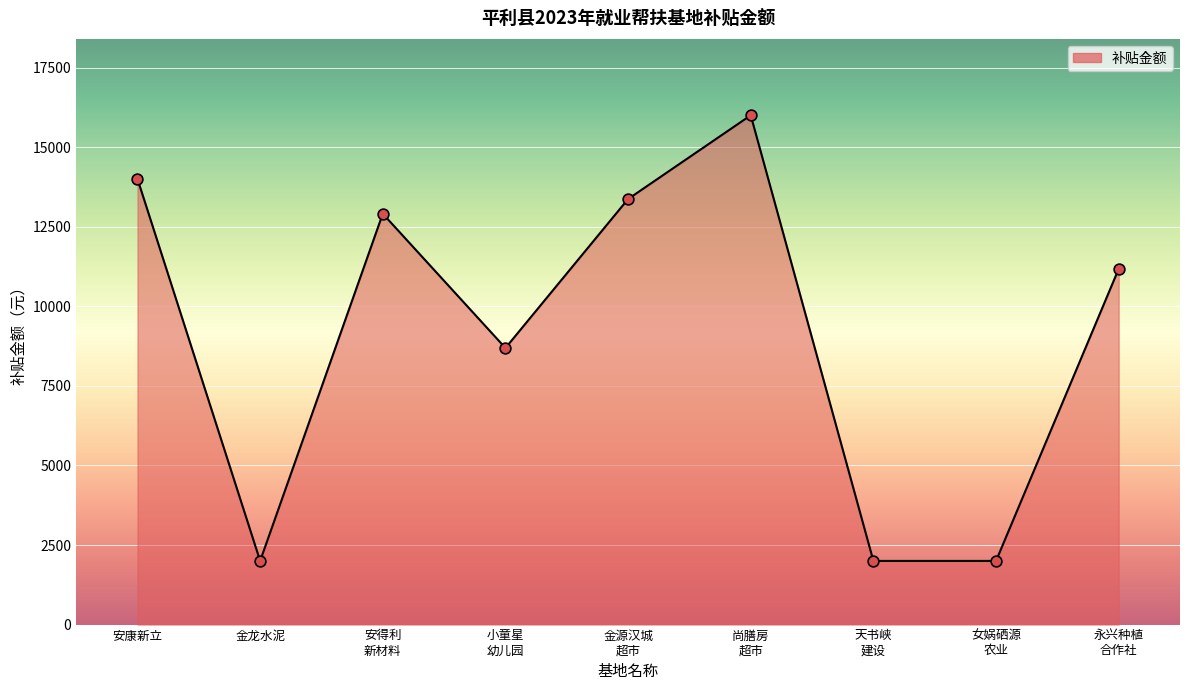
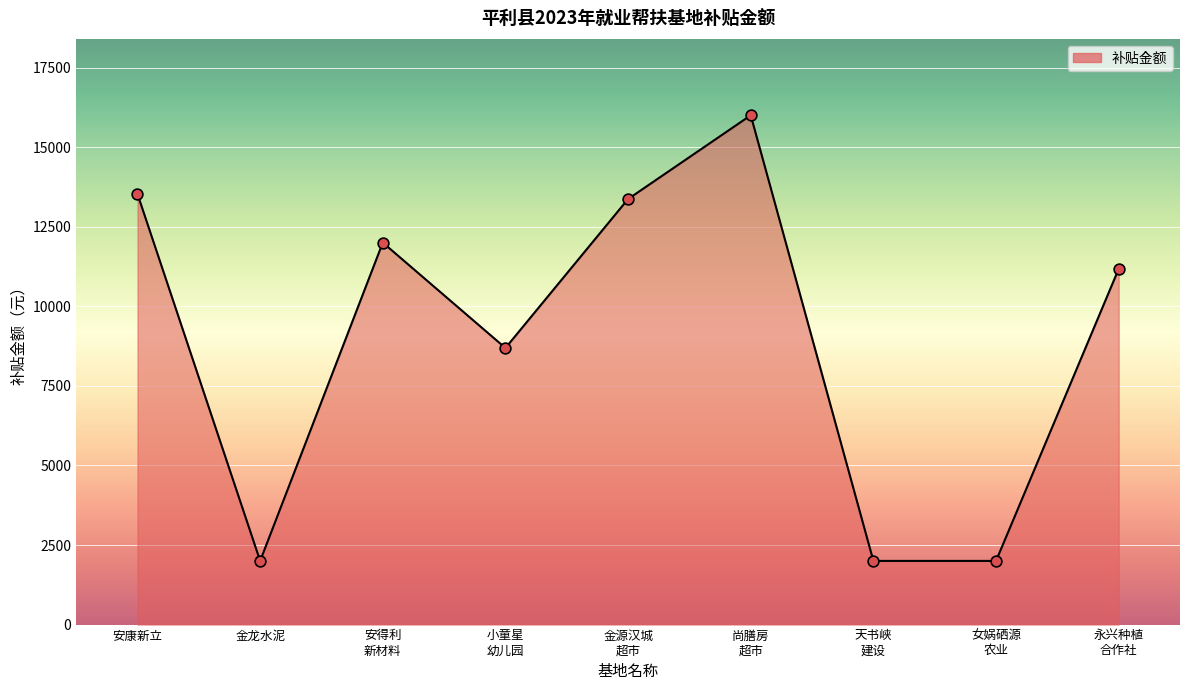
安康新立: 14000 -> 13500
安得利 新材料: 12900 -> 12000
